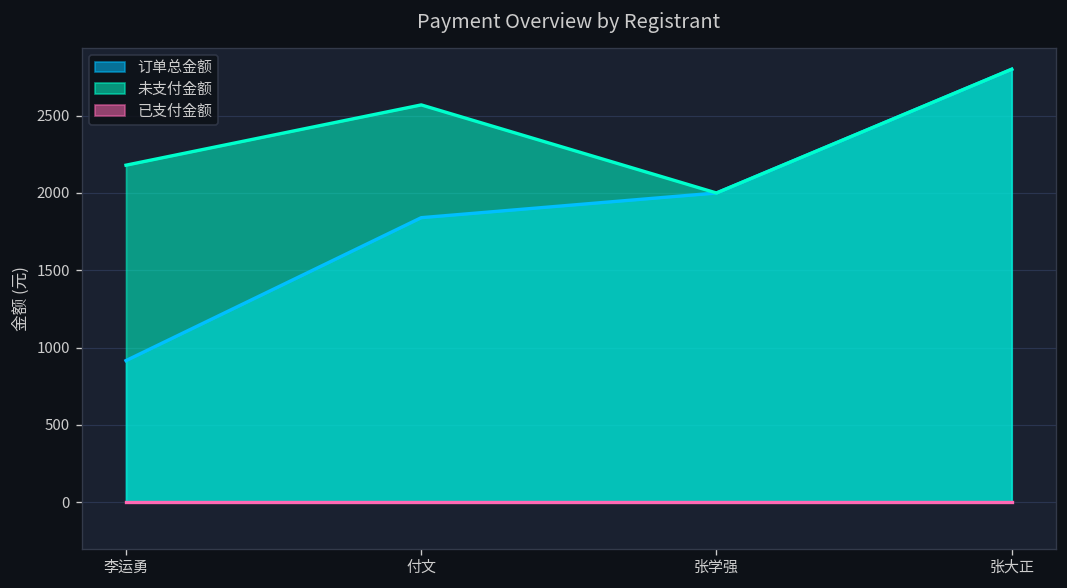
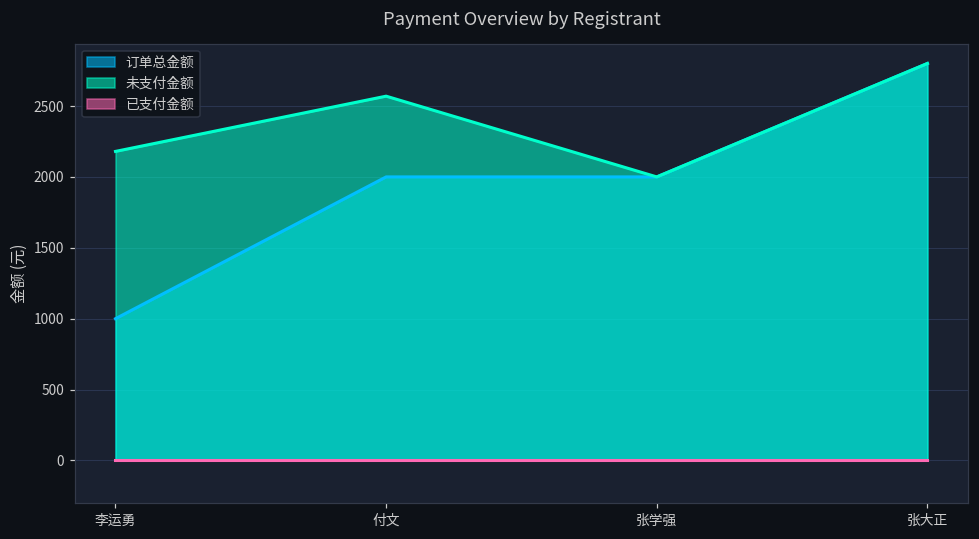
订单总金额, 李运勇: 920 -> 1000
订单总金额, 付文: 1840 -> 2000
